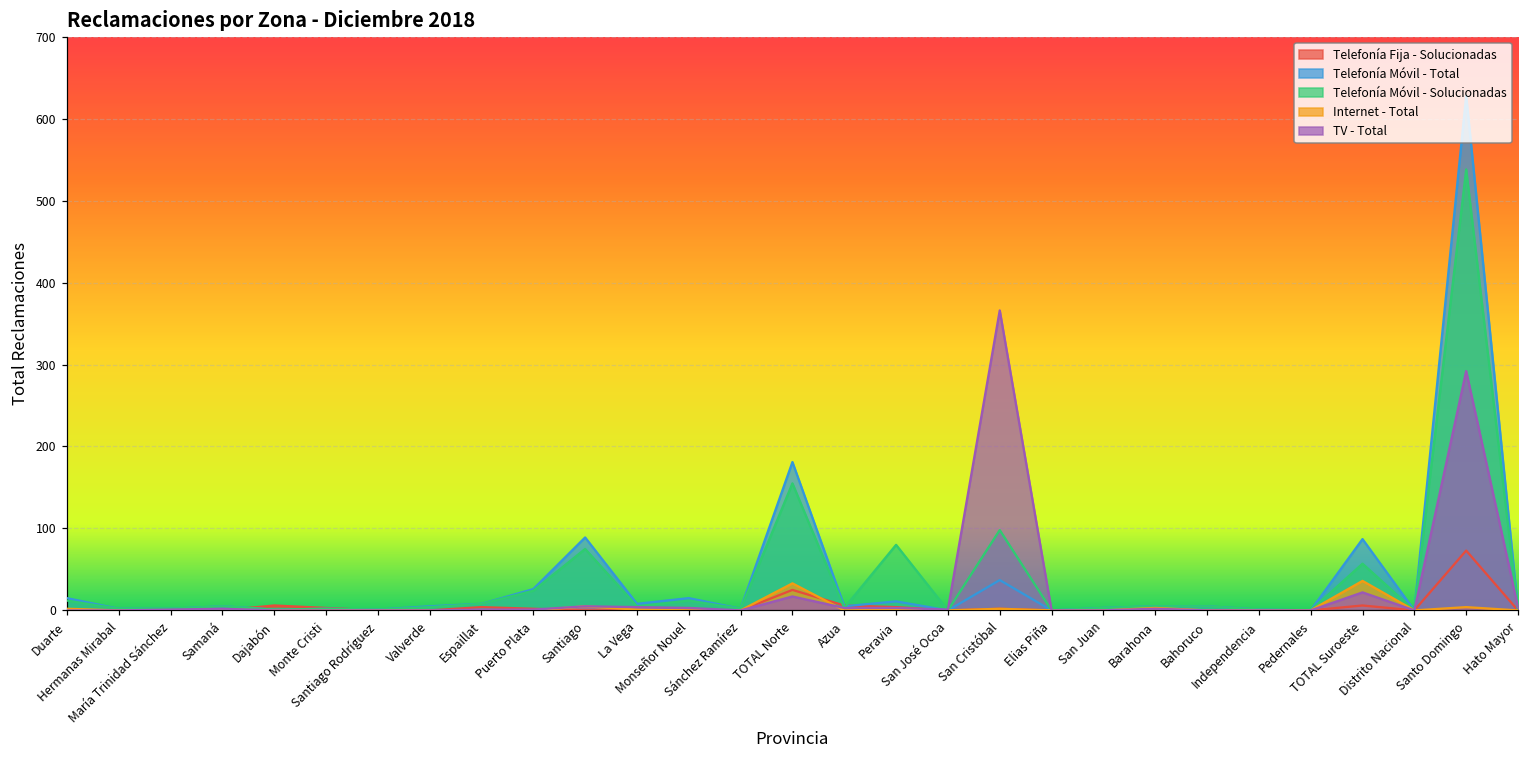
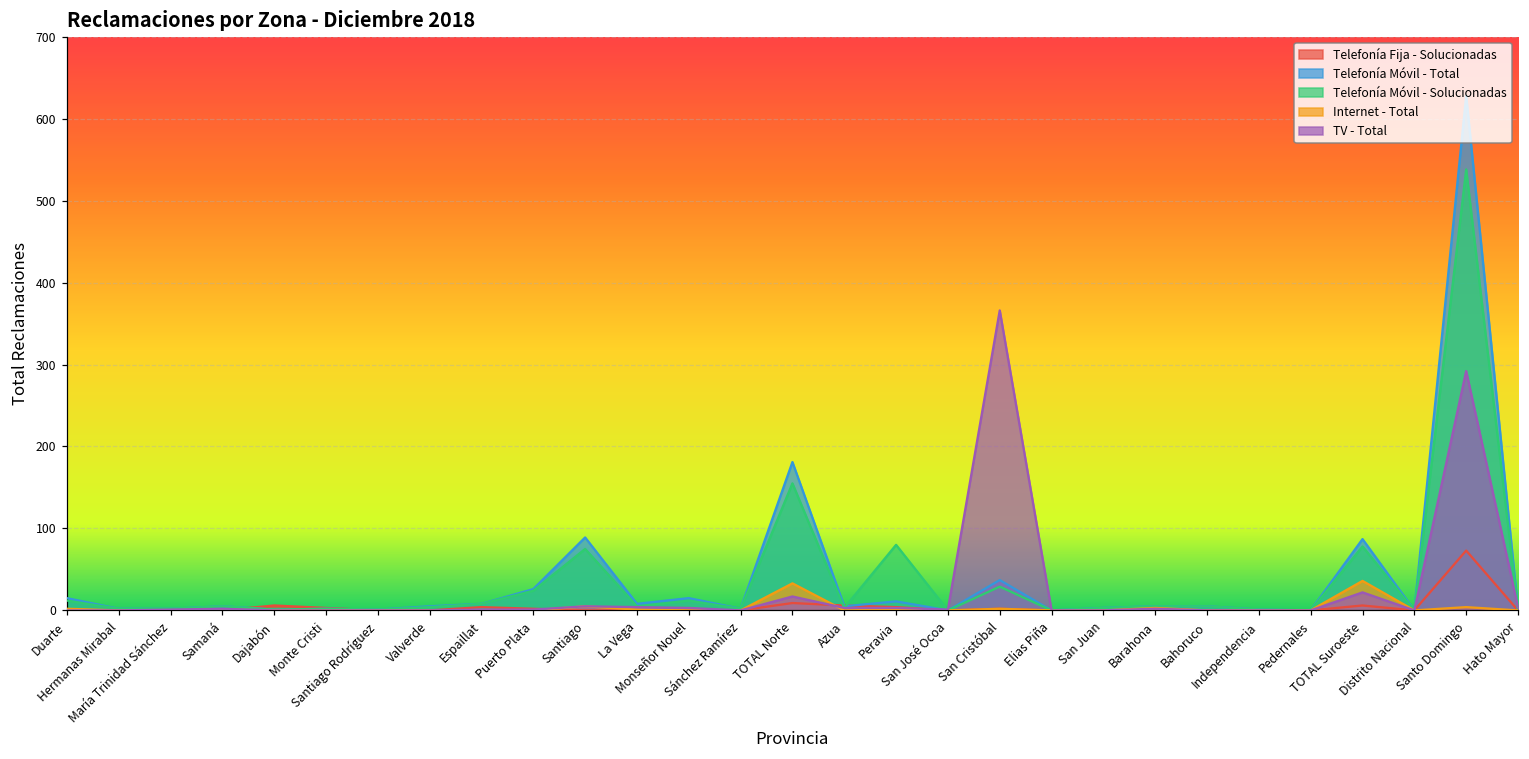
Telefonía Fija - Solucionadas, TOTAL Norte: 30 -> 10
Telefonía Móvil - Solucionadas, San Cristóbal: 100 -> 30
Telefonía Móvil - Solucionadas, TOTAL Suroeste: 60 -> 80
